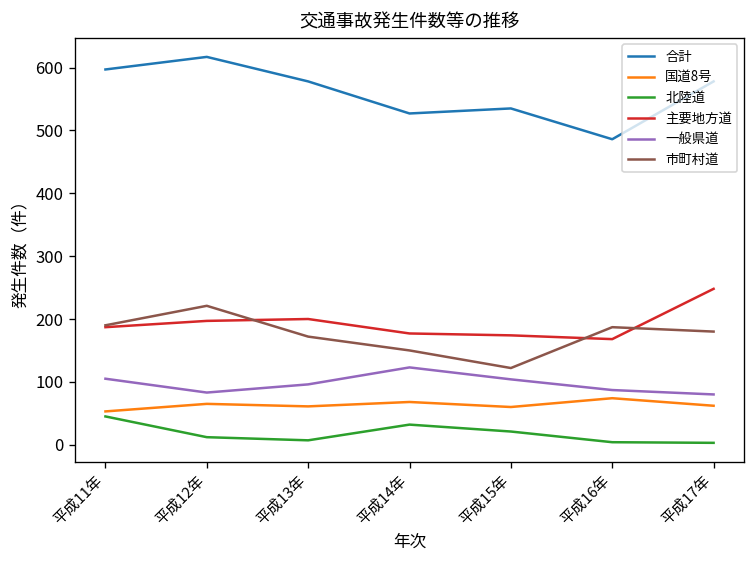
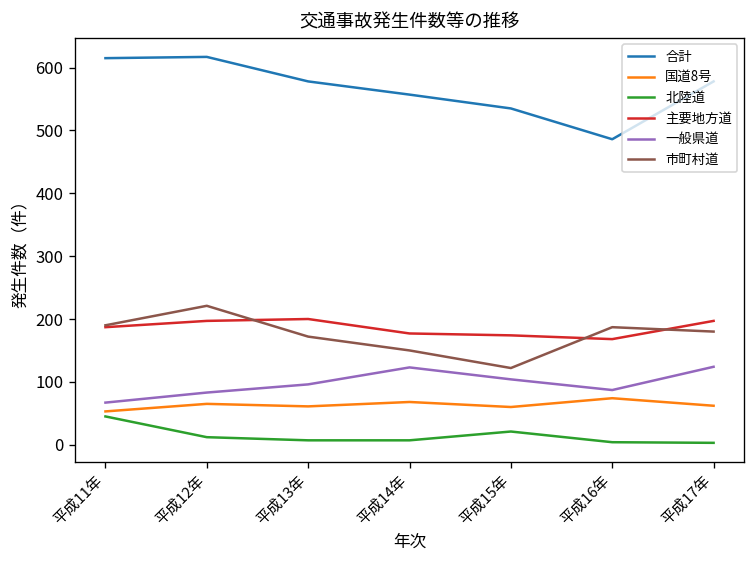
合計, 平成11年: 600 -> 620
一般県道, 平成11年: 110 -> 70
合計, 平成14年: 530 -> 560
北陸道, 平成14年: 30 -> 10
主要地方道, 平成17年: 250 -> 200
一般県道, 平成17年: 80 -> 120
